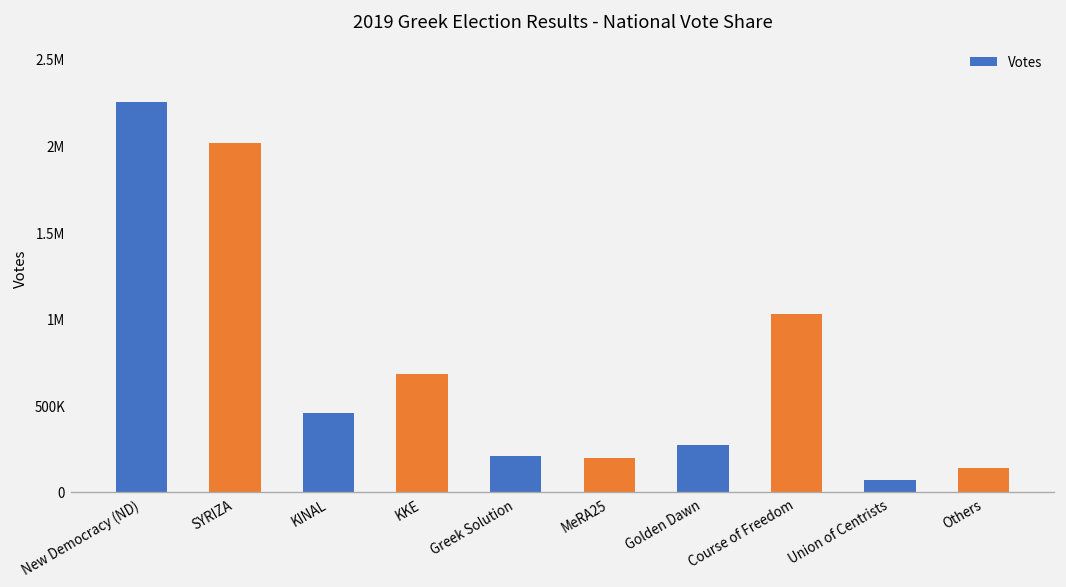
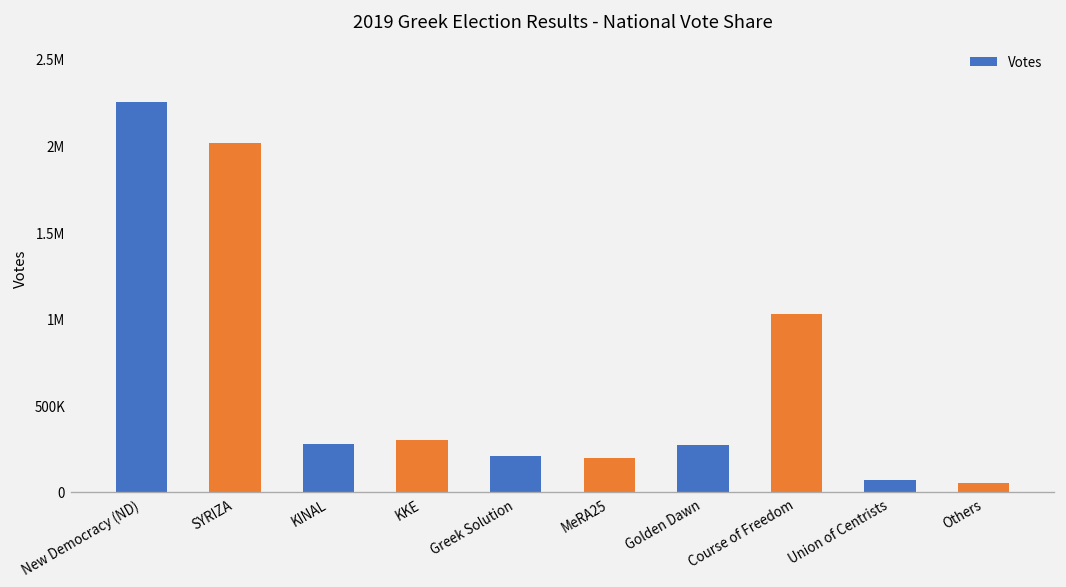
KINAL: 460000 -> 280000
KKE: 680000 -> 300000
Others: 140000 -> 50000
